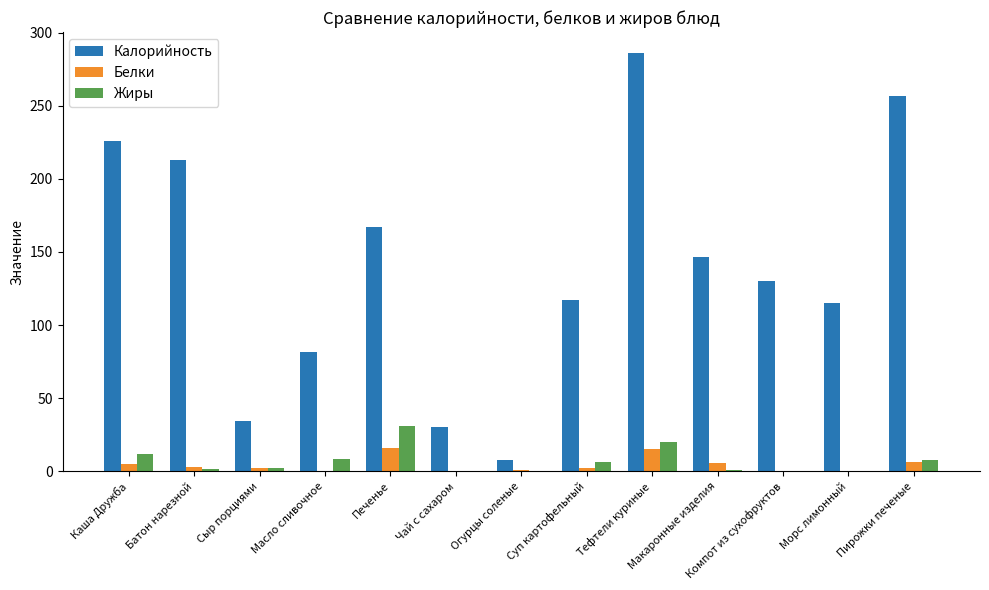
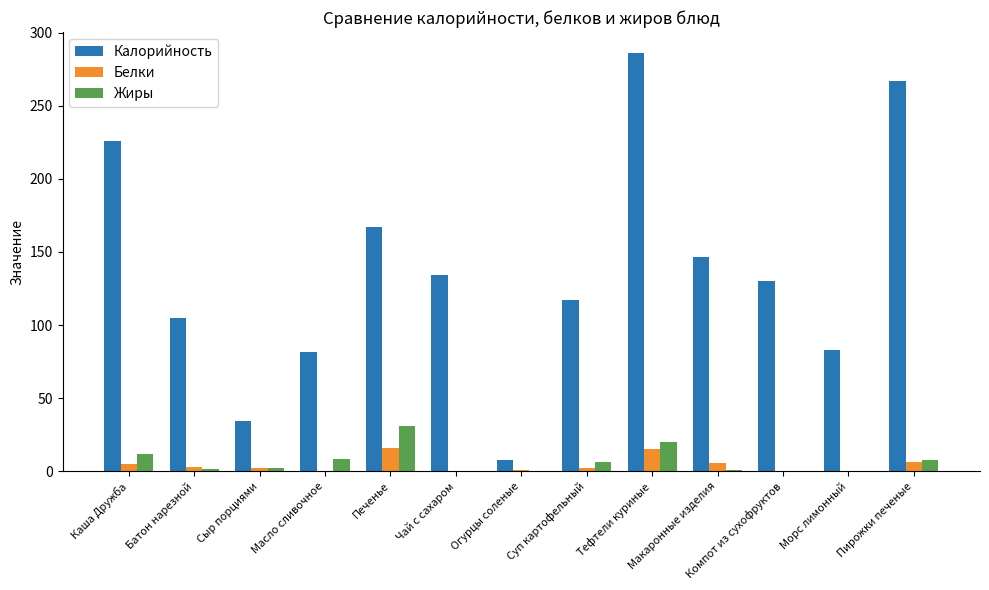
Калорийность, Батон нарезной: 213 -> 105
Калорийность, Чай с сахаром: 30 -> 134
Калорийность, Морс лимонный: 115 -> 83
Калорийность, Пирожки печеные: 257 -> 267
